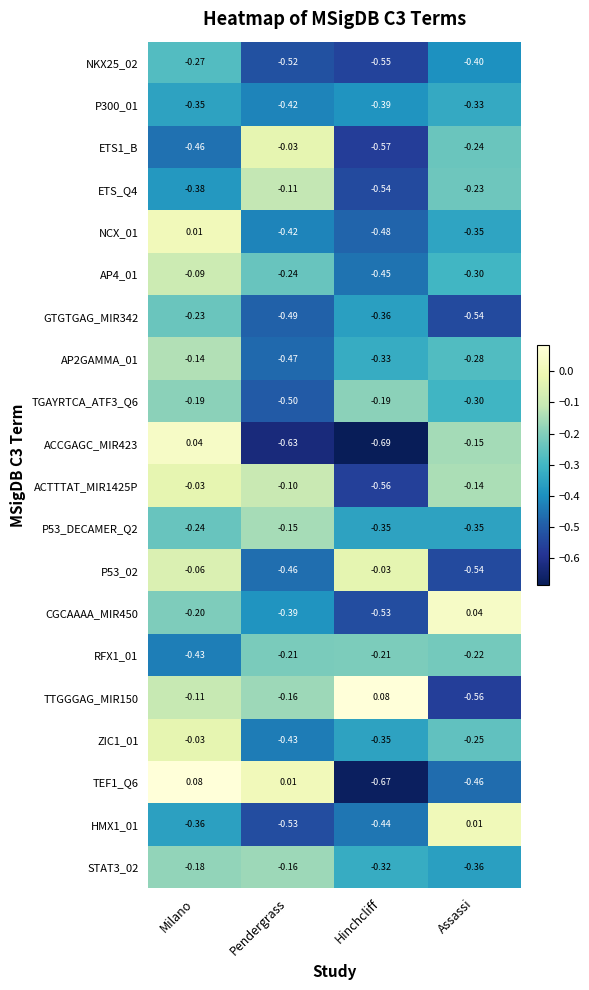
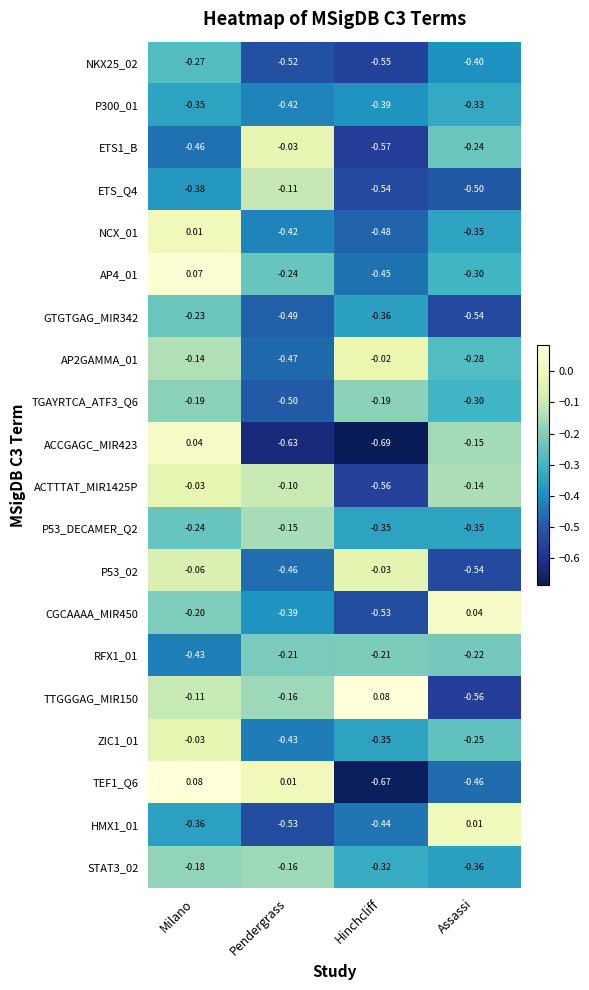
ETS_Q4, Assassi: -0.23 -> -0.50
AP4_01, Milano: -0.09 -> 0.07
AP2GAMMA_01, Hinchcliff: -0.33 -> -0.02
